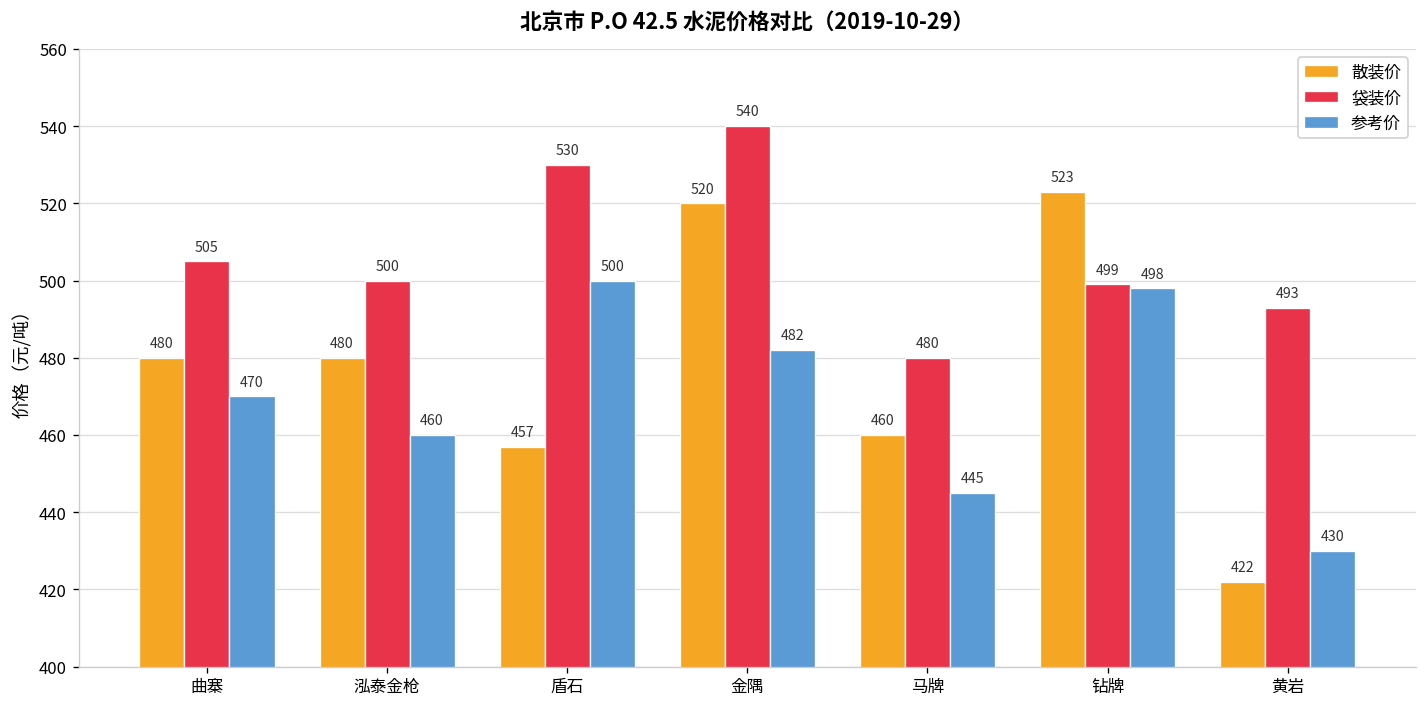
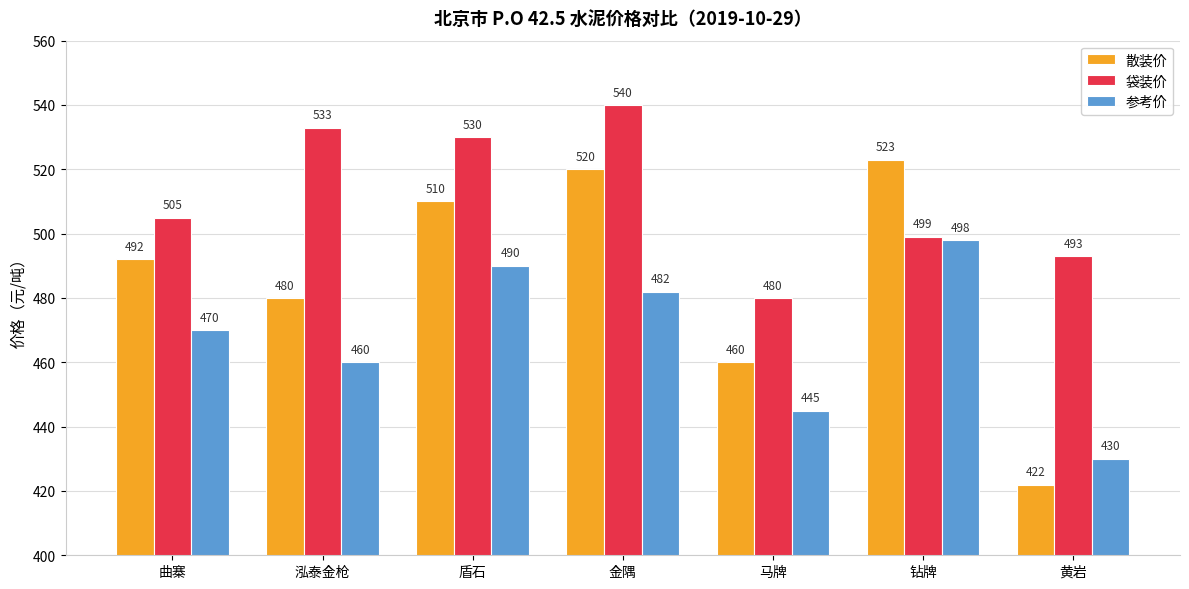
散装价, 曲寨: 480 -> 492
袋装价, 泓泰金枪: 500 -> 533
散装价, 盾石: 457 -> 510
参考价, 盾石: 500 -> 490
